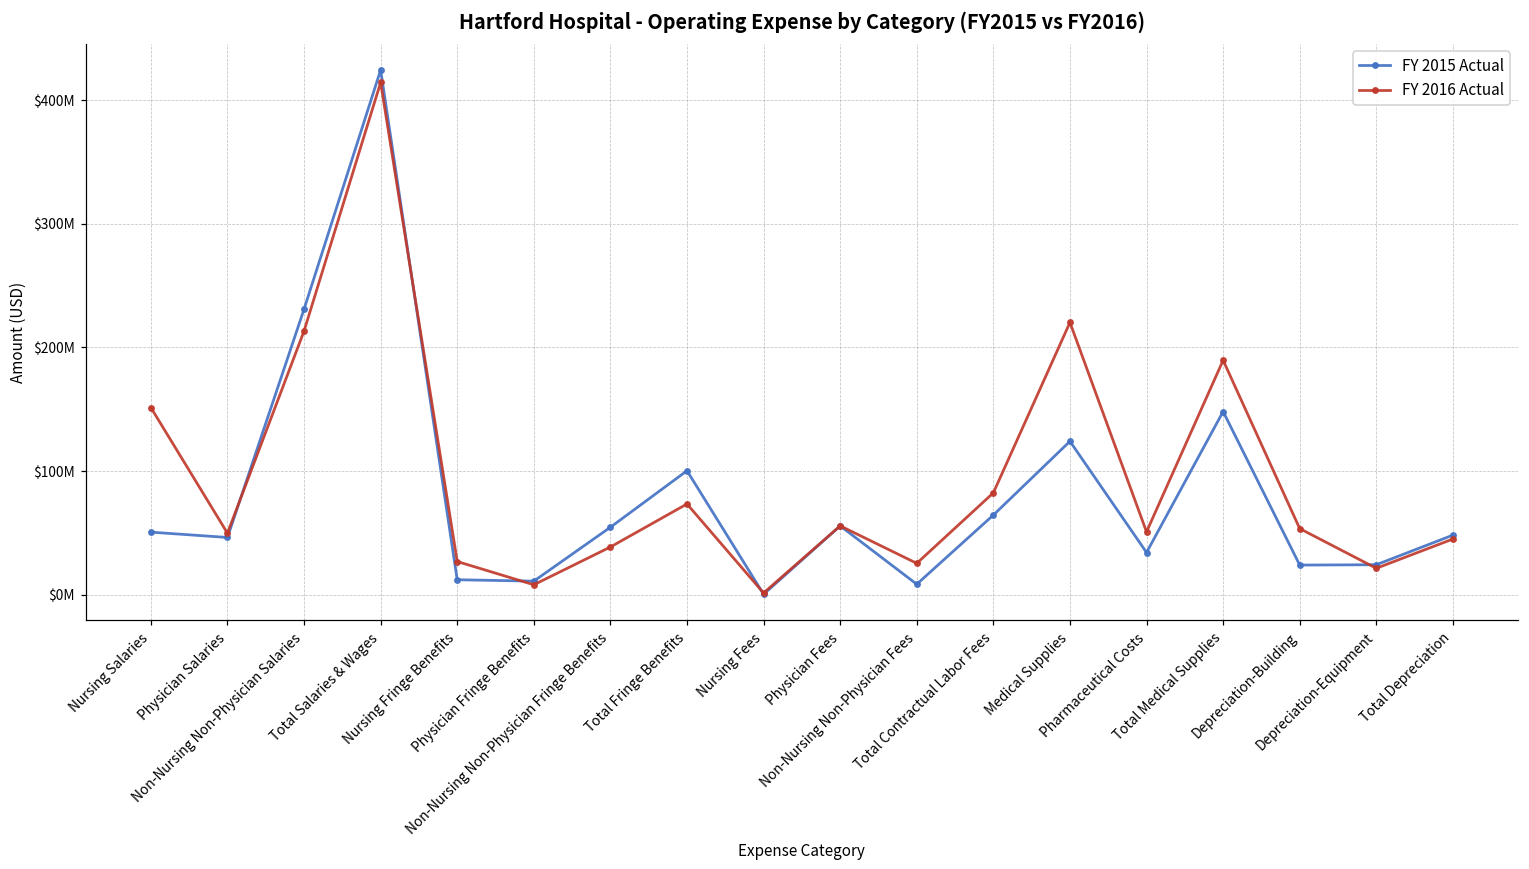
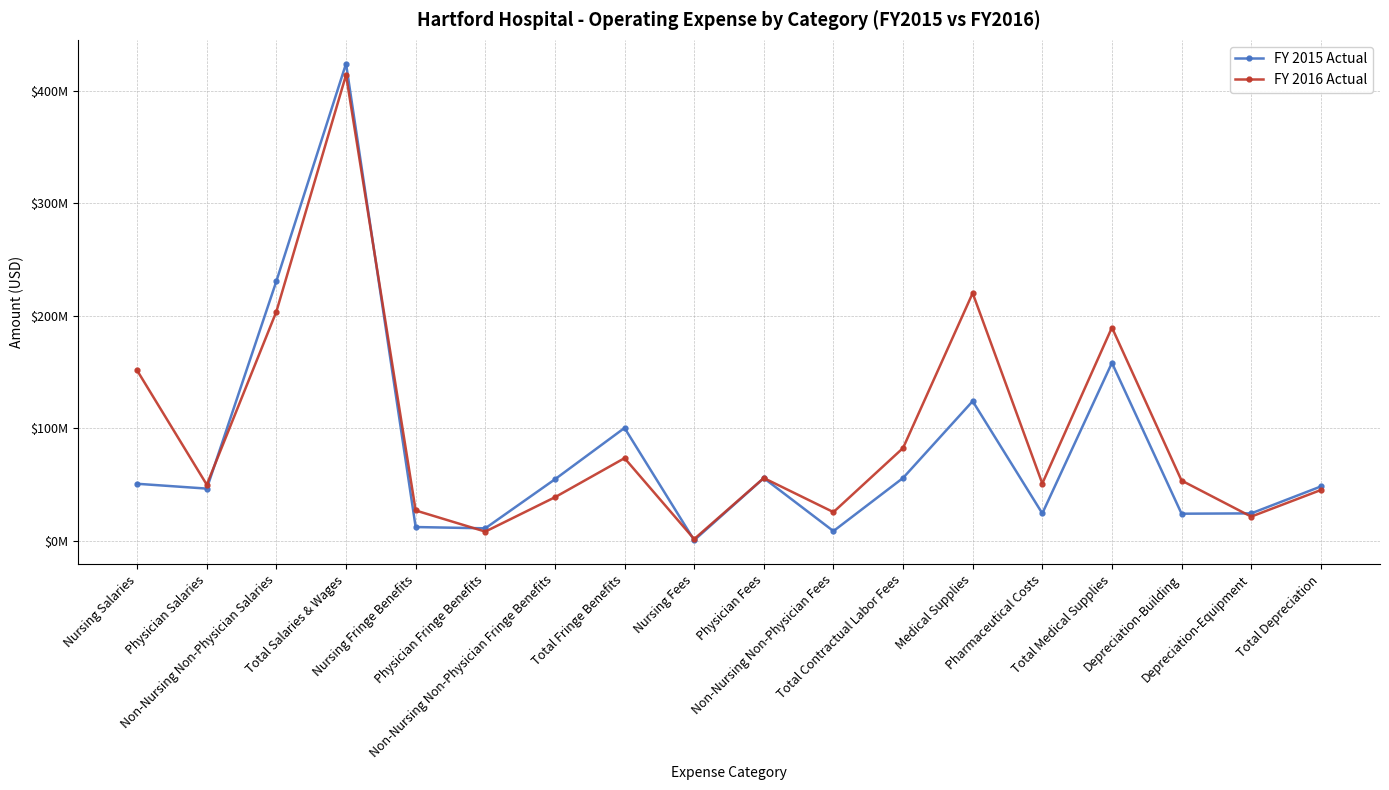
FY 2016 Actual, Non-Nursing Non-Physician Salaries: $213000000 -> $204000000
FY 2015 Actual, Total Contractual Labor Fees: $64000000 -> $56000000
FY 2015 Actual, Pharmaceutical Costs: $34000000 -> $24000000
FY 2015 Actual, Total Medical Supplies: $148000000 -> $158000000
